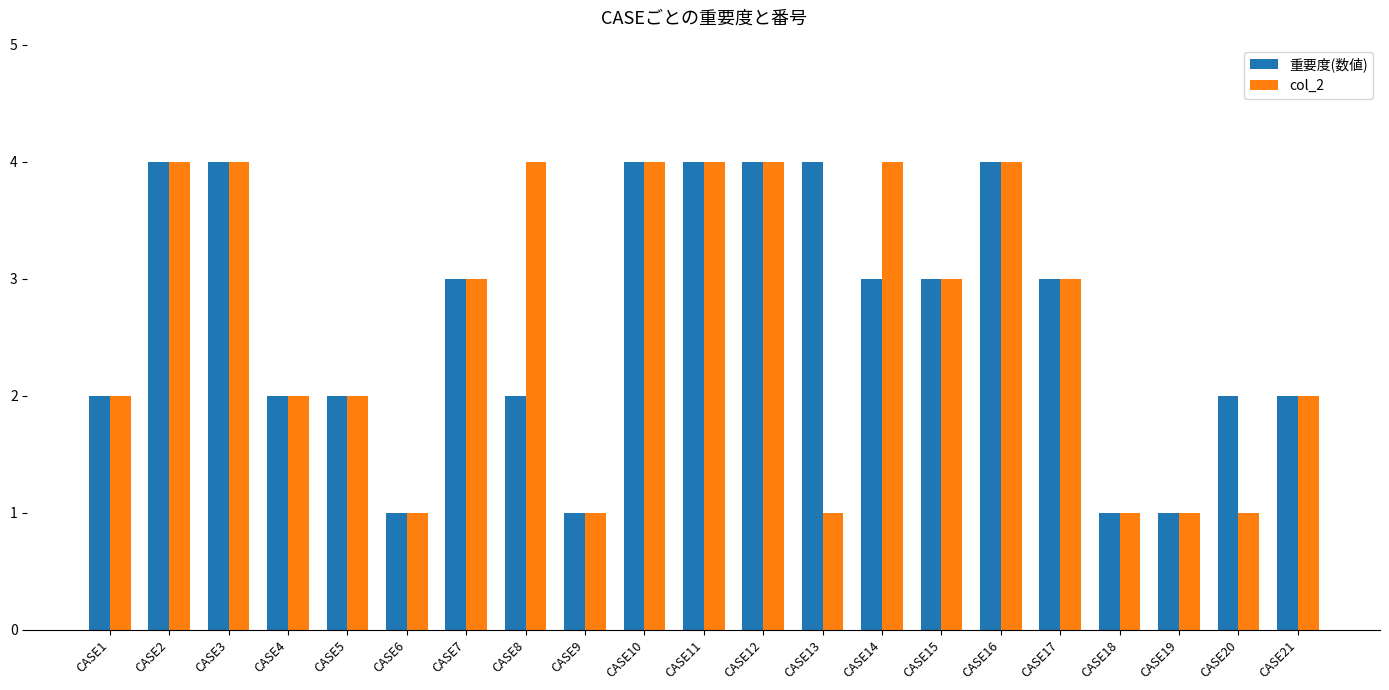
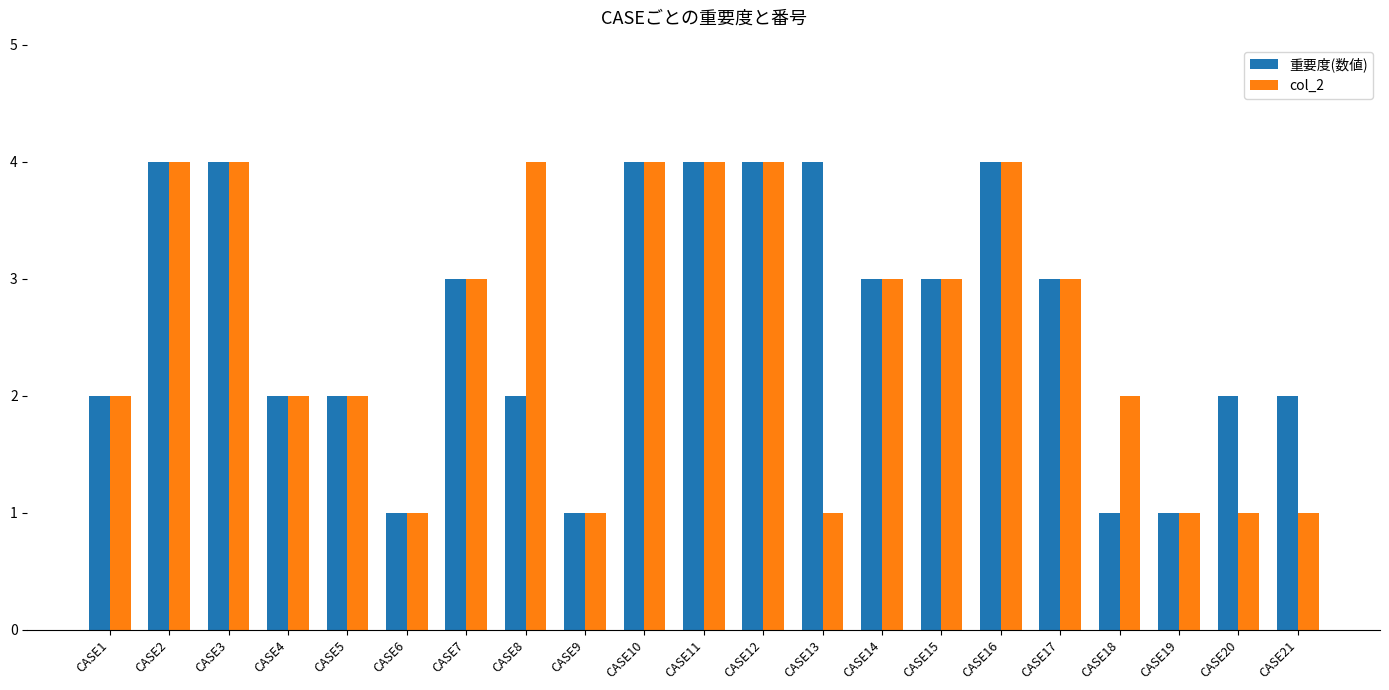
col_2, CASE14: 4 -> 3
col_2, CASE18: 1 -> 2
col_2, CASE21: 2 -> 1
